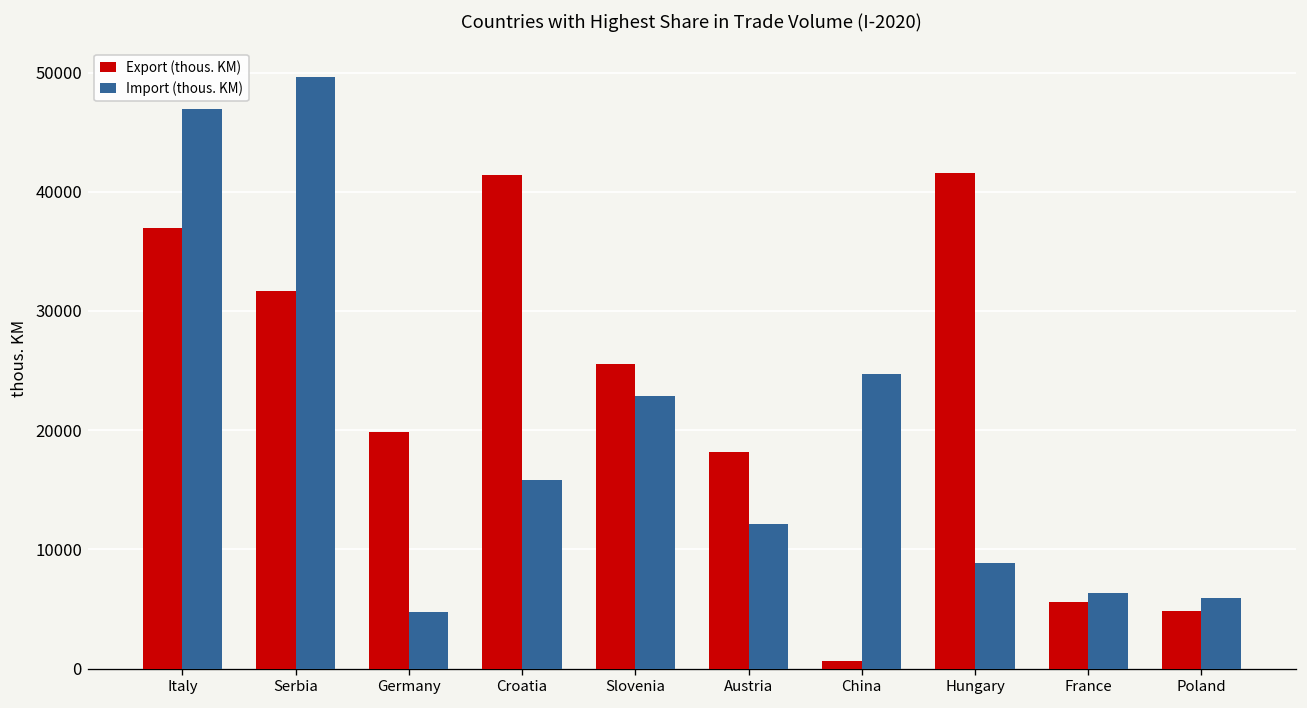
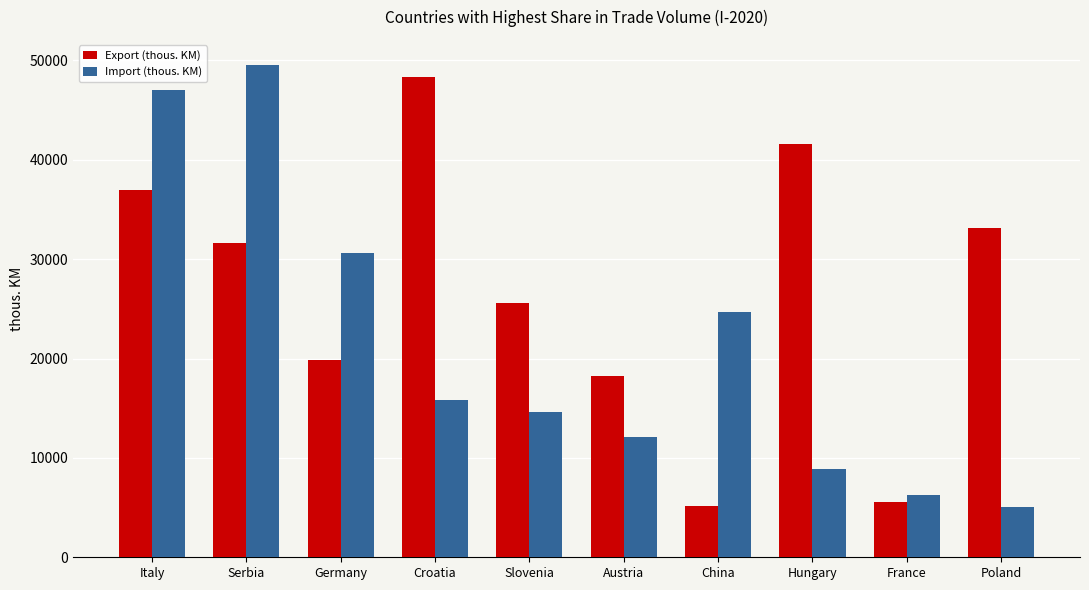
Import (thous. KM), Germany: 5000 -> 31000
Export (thous. KM), Croatia: 41000 -> 48000
Import (thous. KM), Slovenia: 23000 -> 15000
Export (thous. KM), China: 1000 -> 5000
Export (thous. KM), Poland: 5000 -> 33000
Import (thous. KM), Poland: 6000 -> 5000
